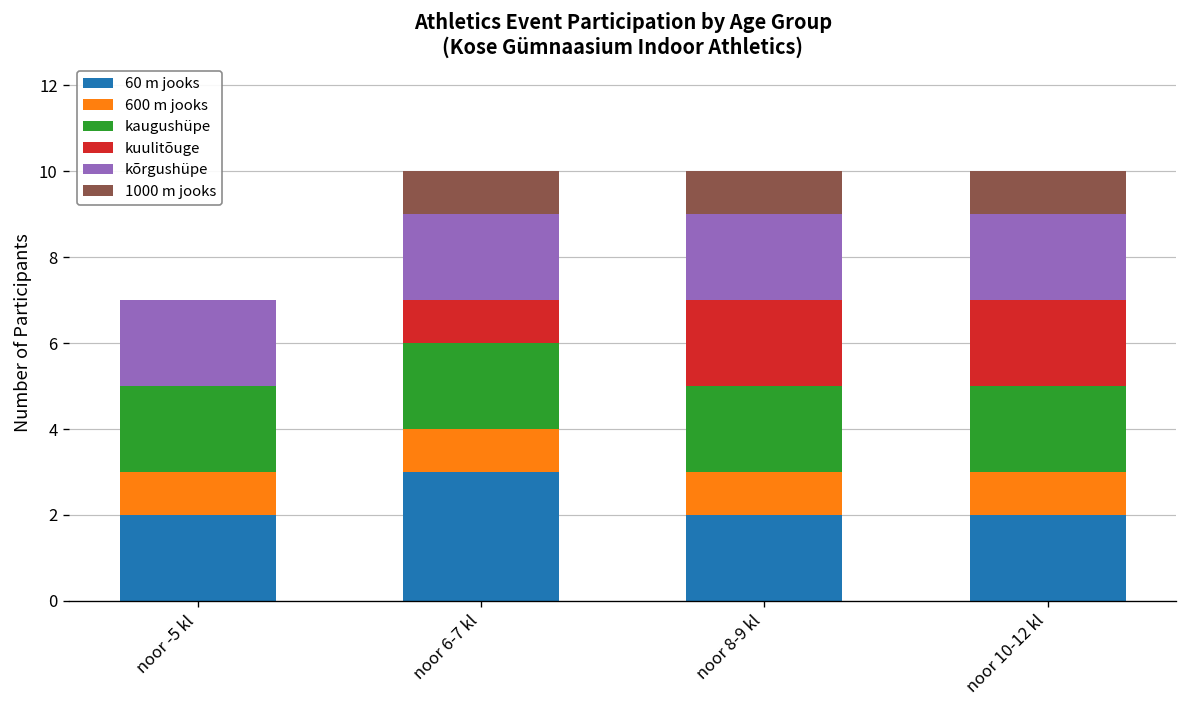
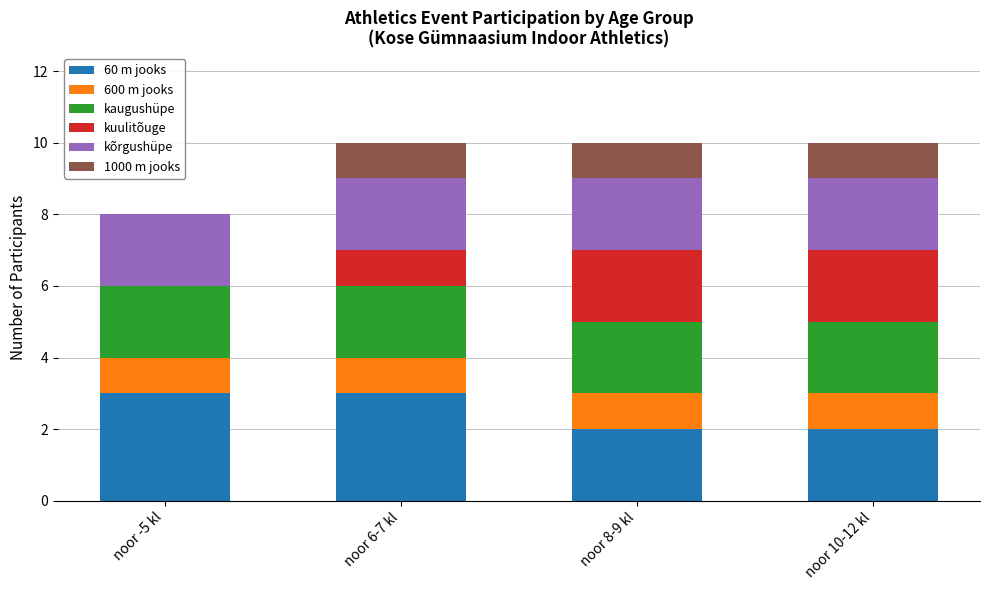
60 m jooks, noor -5 kl: 2 -> 3
